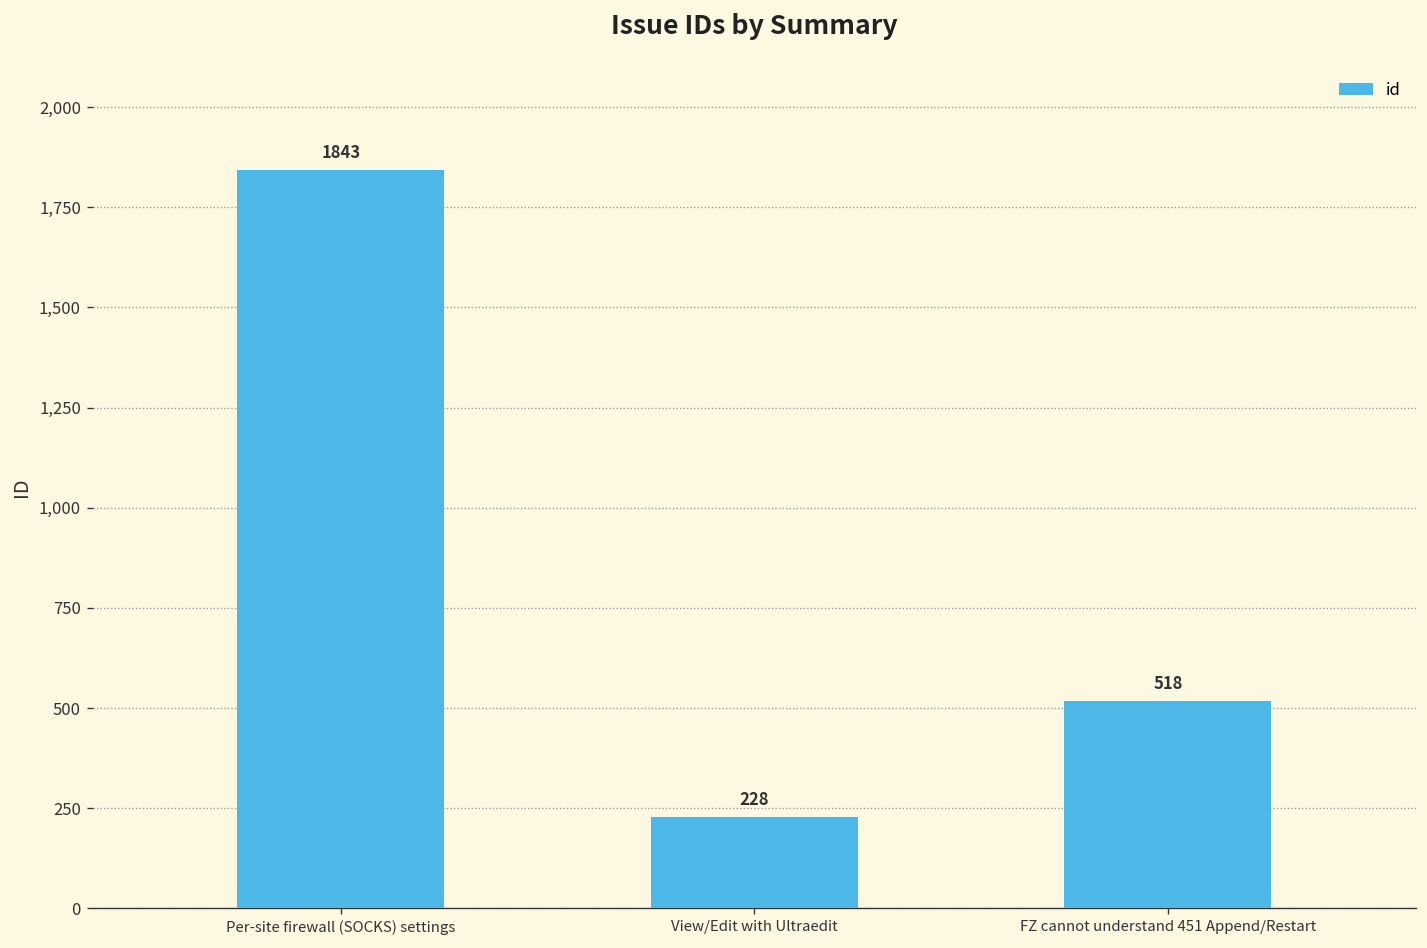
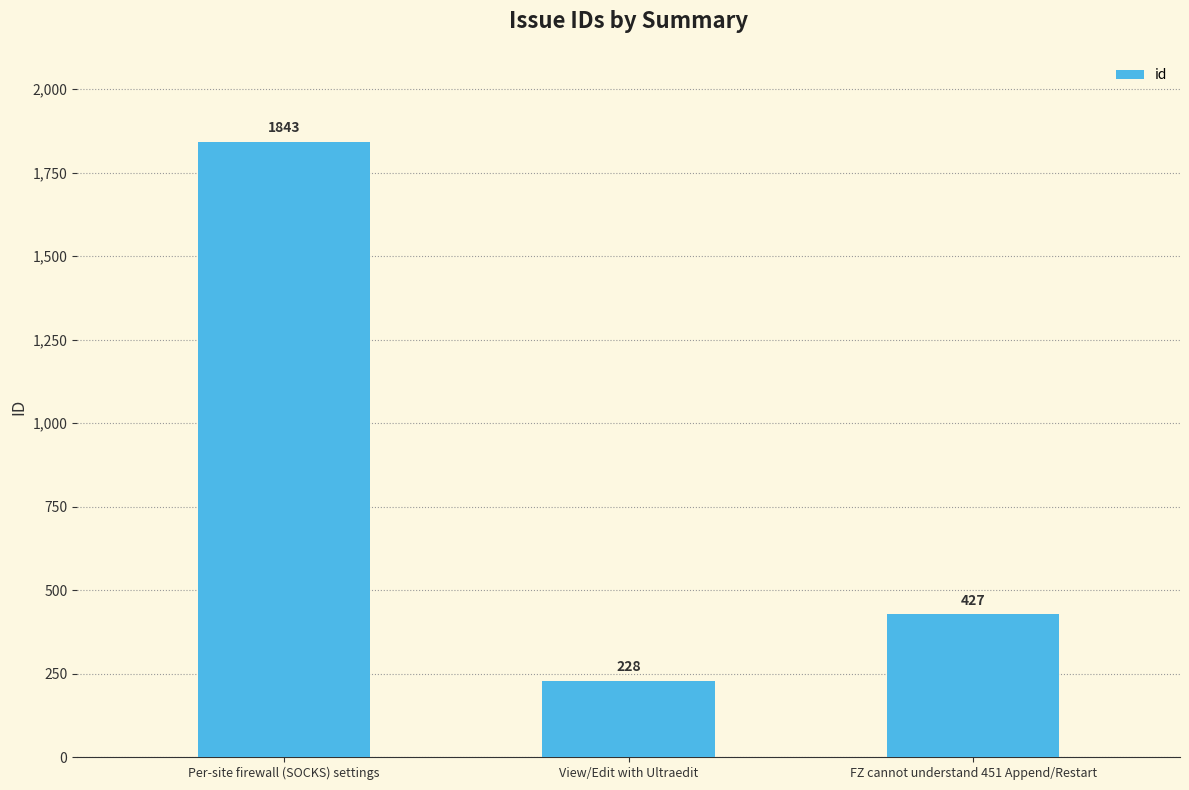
FZ cannot understand 451 Append/Restart: 518 -> 427
